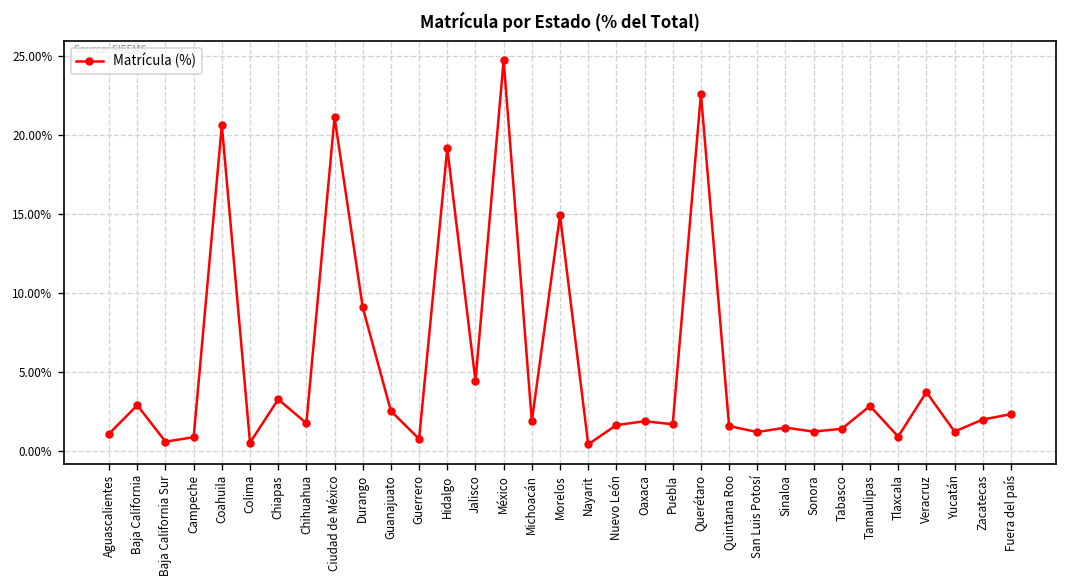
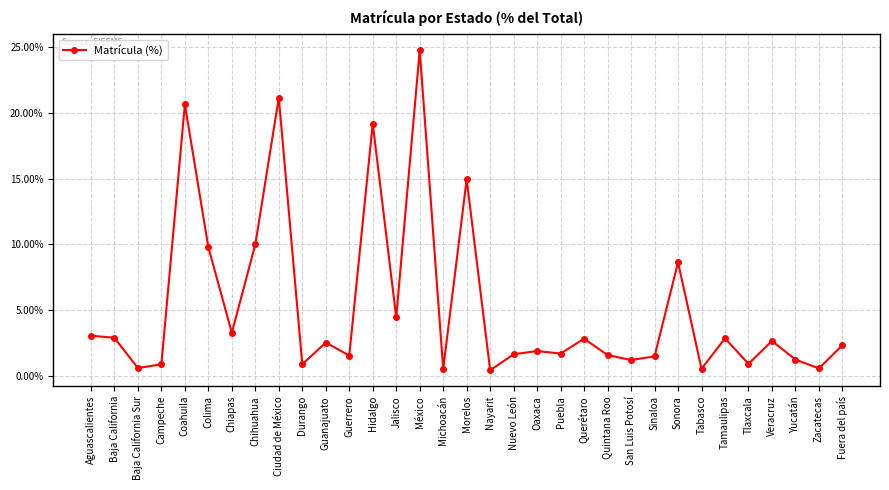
Aguascalientes: 1.1% -> 3.1%
Colima: 0.6% -> 9.8%
Chihuahua: 1.8% -> 10.0%
Durango: 9.1% -> 0.9%
Guerrero: 0.8% -> 1.6%
Michoacán: 1.9% -> 0.5%
Querétaro: 22.6% -> 2.8%
Sonora: 1.2% -> 8.6%
Tabasco: 1.4% -> 0.6%
Veracruz: 3.7% -> 2.7%
Zacatecas: 2.0% -> 0.6%
